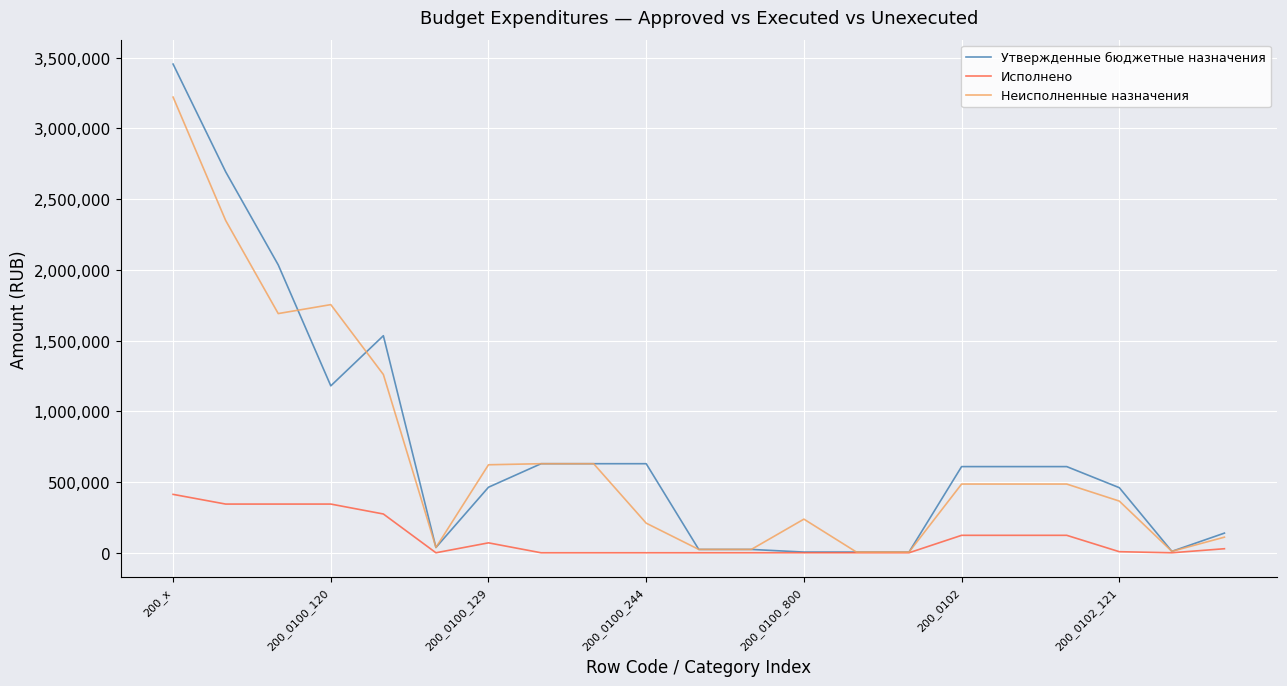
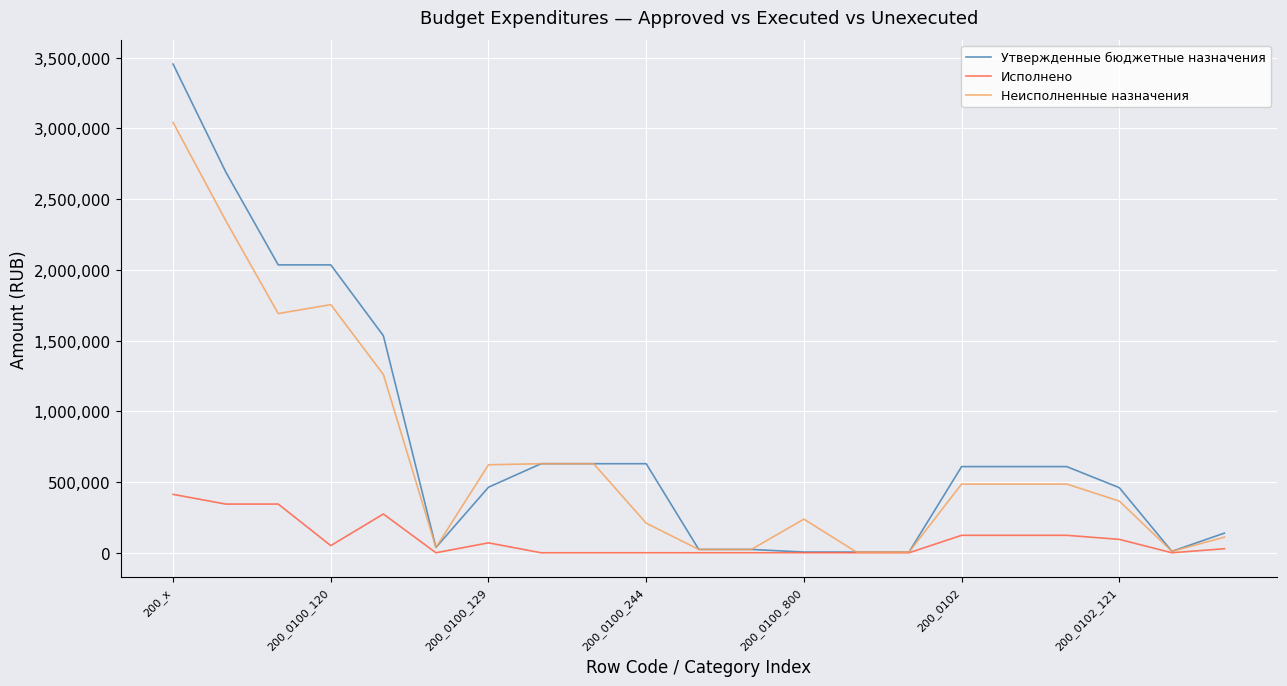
Неисполненные назначения, 200_x: 3,220,000 -> 3,040,000
Утвержденные бюджетные назначения, 200_0100_120: 1,180,000 -> 2,030,000
Исполнено, 200_0100_120: 340,000 -> 50,000
Исполнено, 200_0102_121: 10,000 -> 90,000
